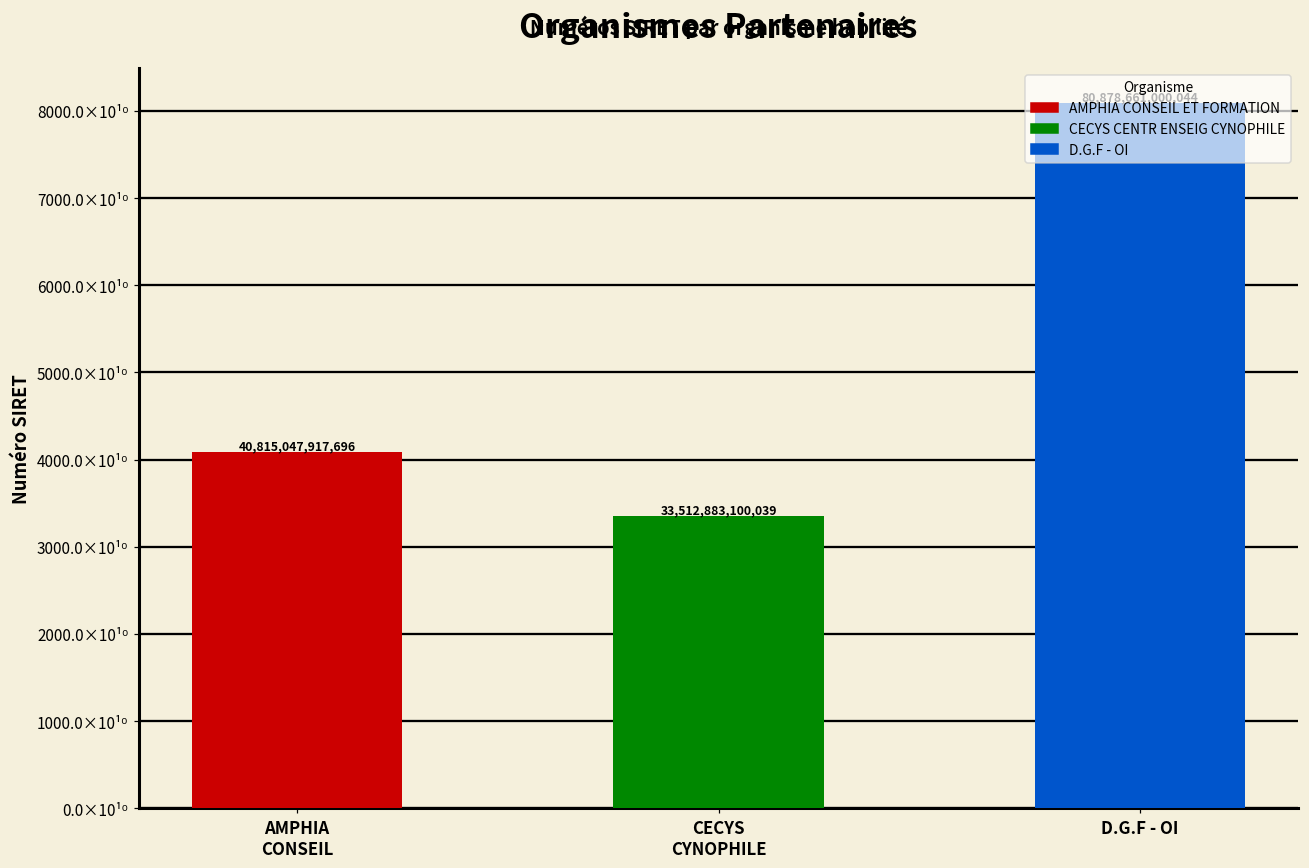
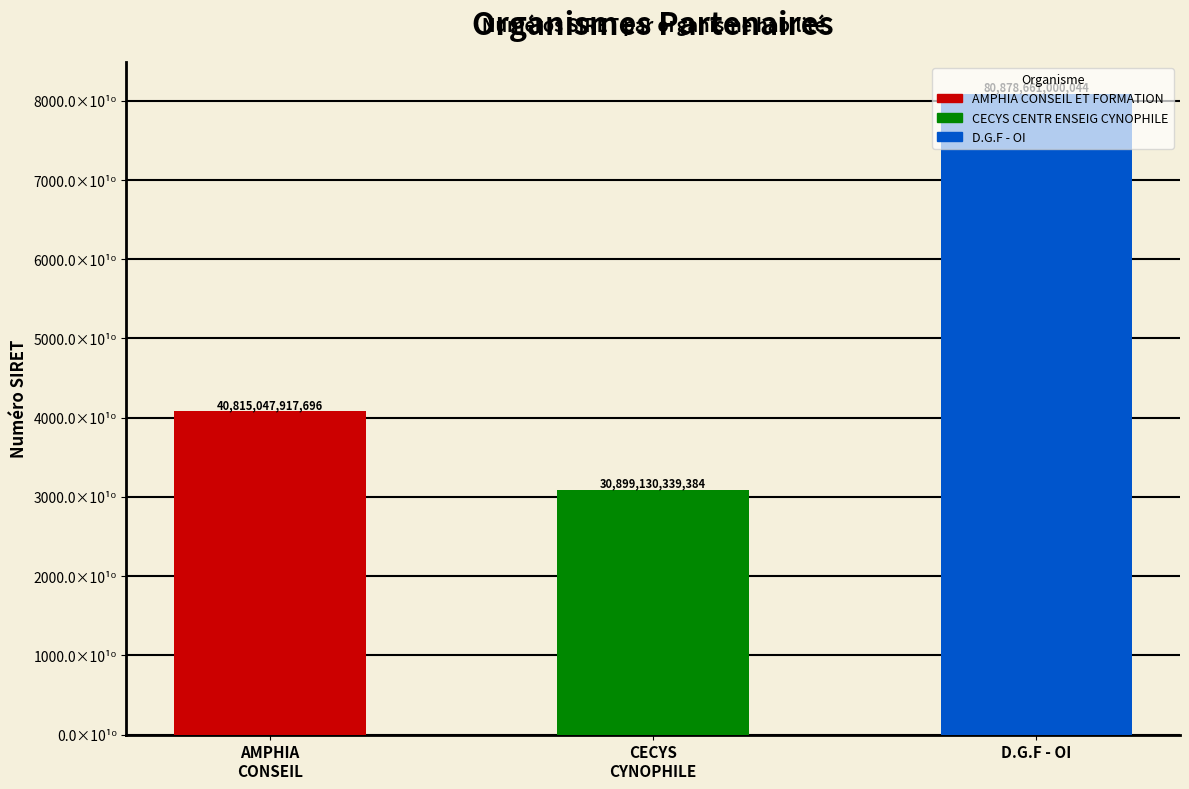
CECYS CYNOPHILE: 33,512,883,100,039 -> 30,899,130,339,384
